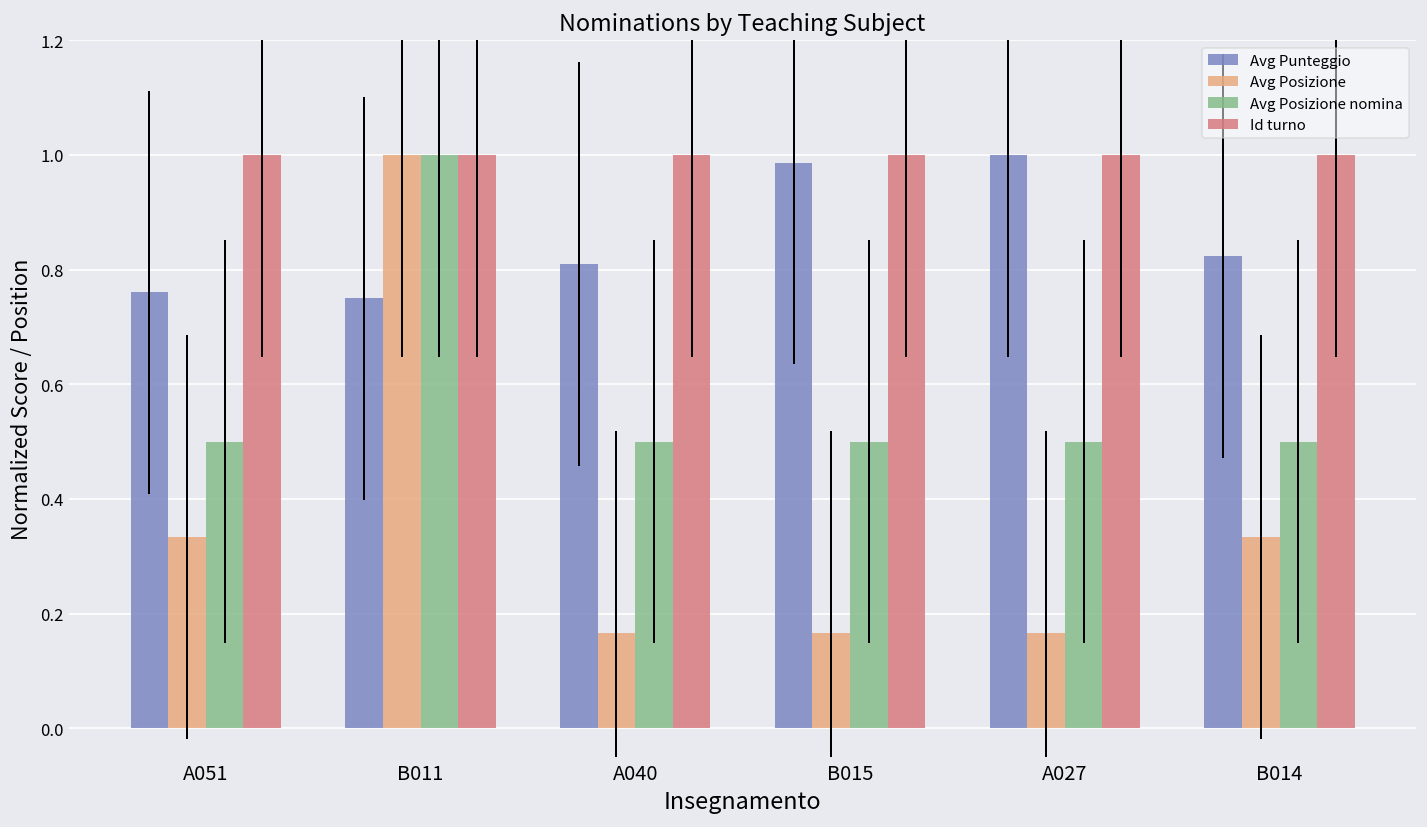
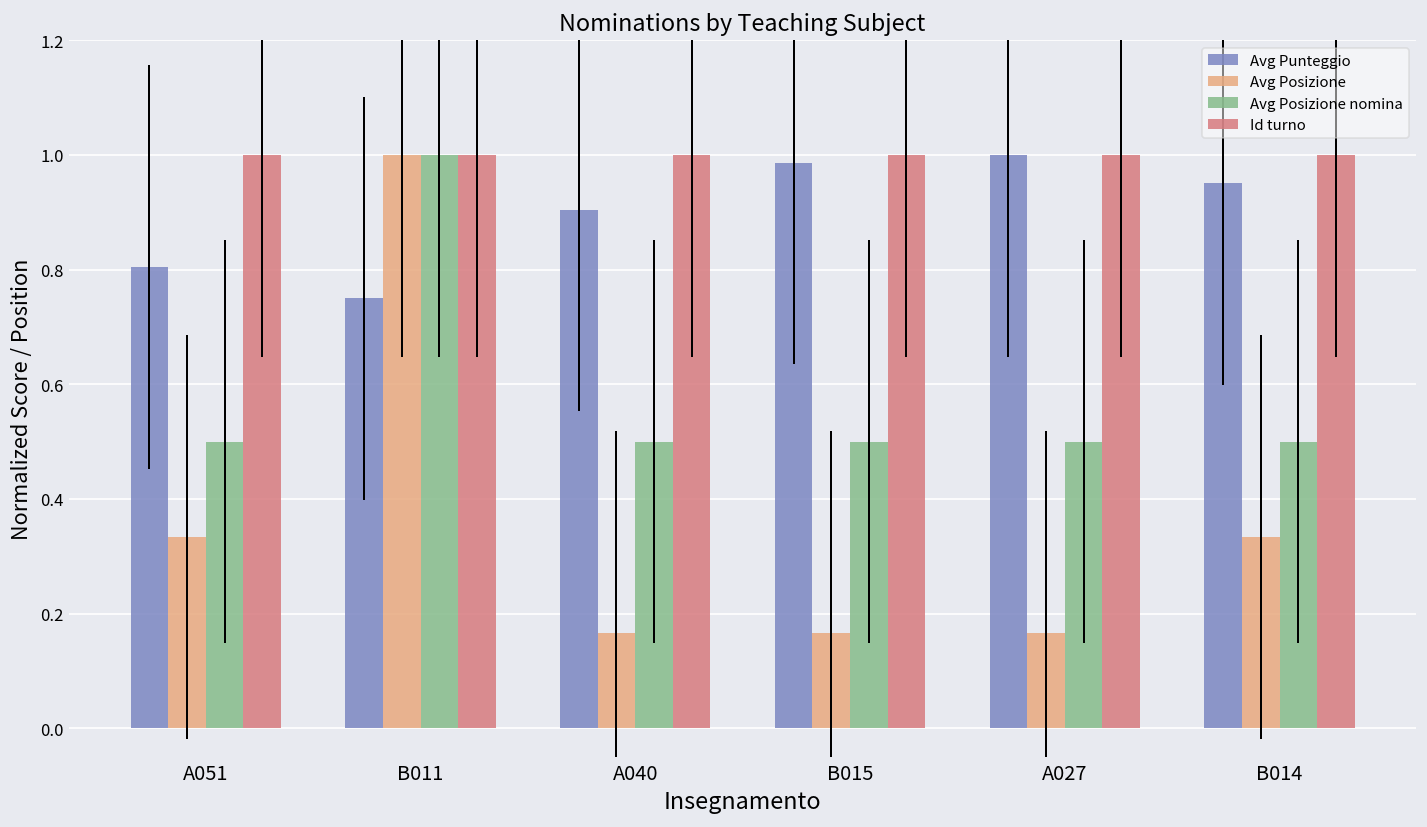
Avg Punteggio, A051: 0.76 -> 0.80
Avg Punteggio, A040: 0.81 -> 0.90
Avg Punteggio, B014: 0.82 -> 0.95
